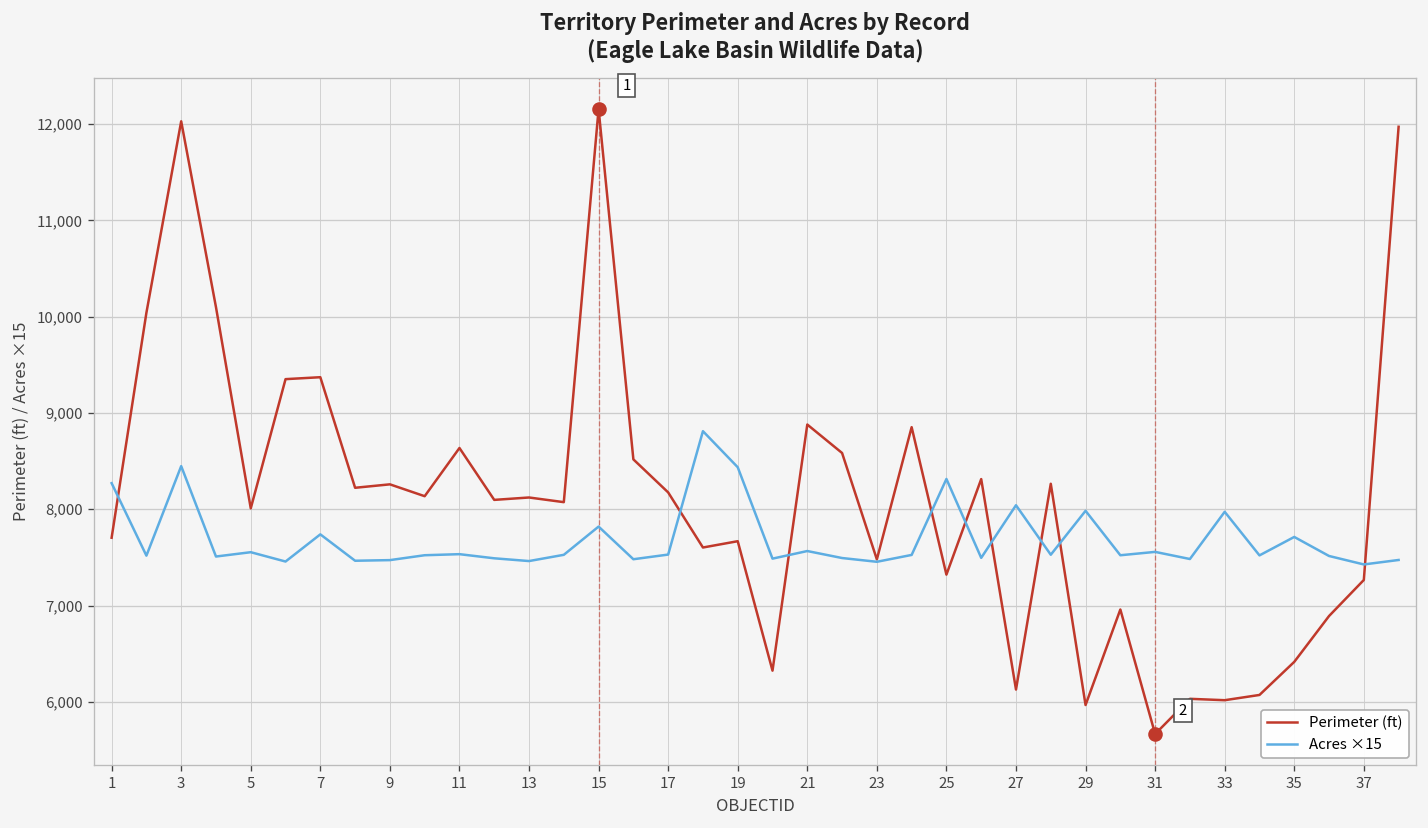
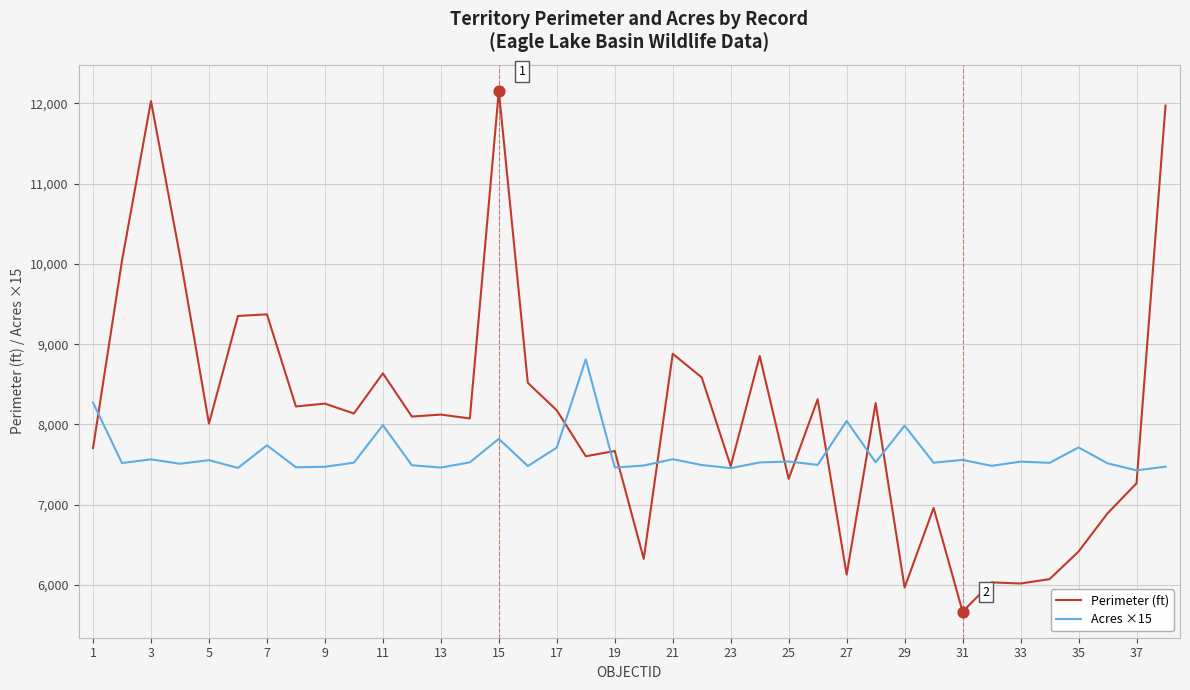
Acres ×15, 3: 8,400 -> 7,600
Acres ×15, 11: 7,500 -> 8,000
Acres ×15, 17: 7,500 -> 7,700
Acres ×15, 19: 8,400 -> 7,500
Acres ×15, 25: 8,300 -> 7,500
Acres ×15, 33: 8,000 -> 7,500
